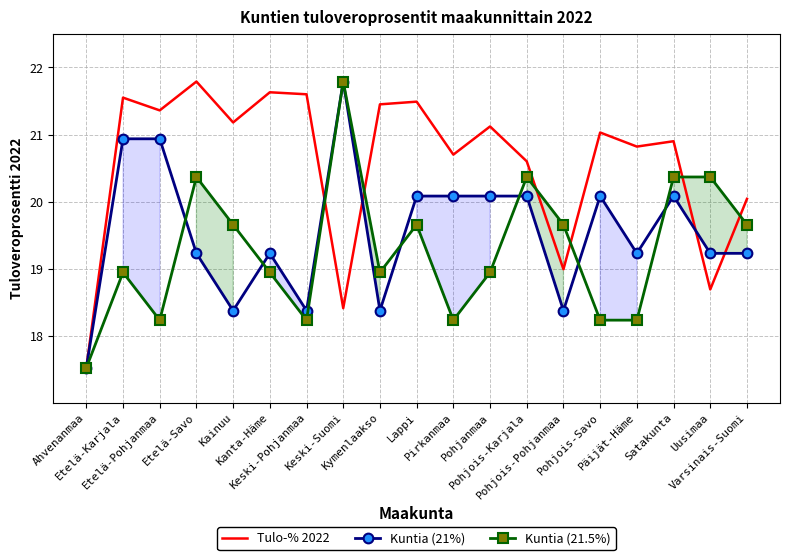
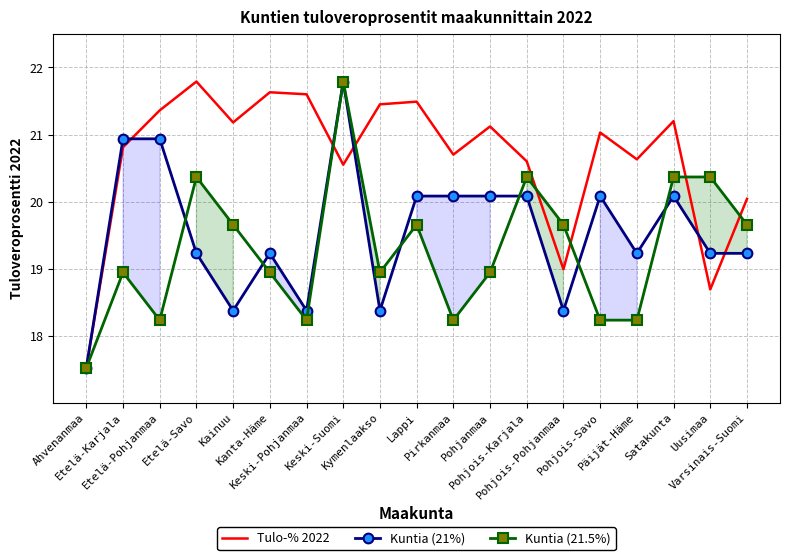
Tulo-% 2022, Etelä-Karjala: 21.6 -> 20.8
Tulo-% 2022, Keski-Suomi: 18.4 -> 20.6
Tulo-% 2022, Päijät-Häme: 20.8 -> 20.6
Tulo-% 2022, Satakunta: 20.9 -> 21.2
